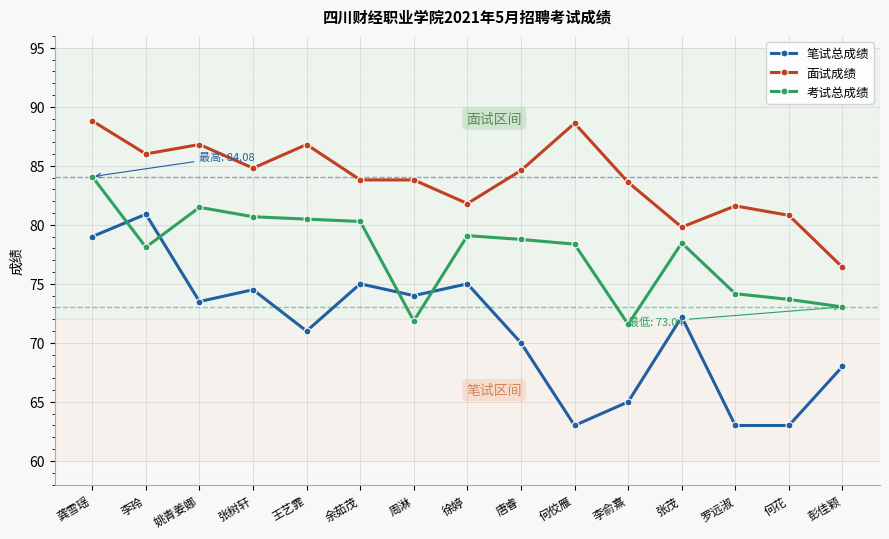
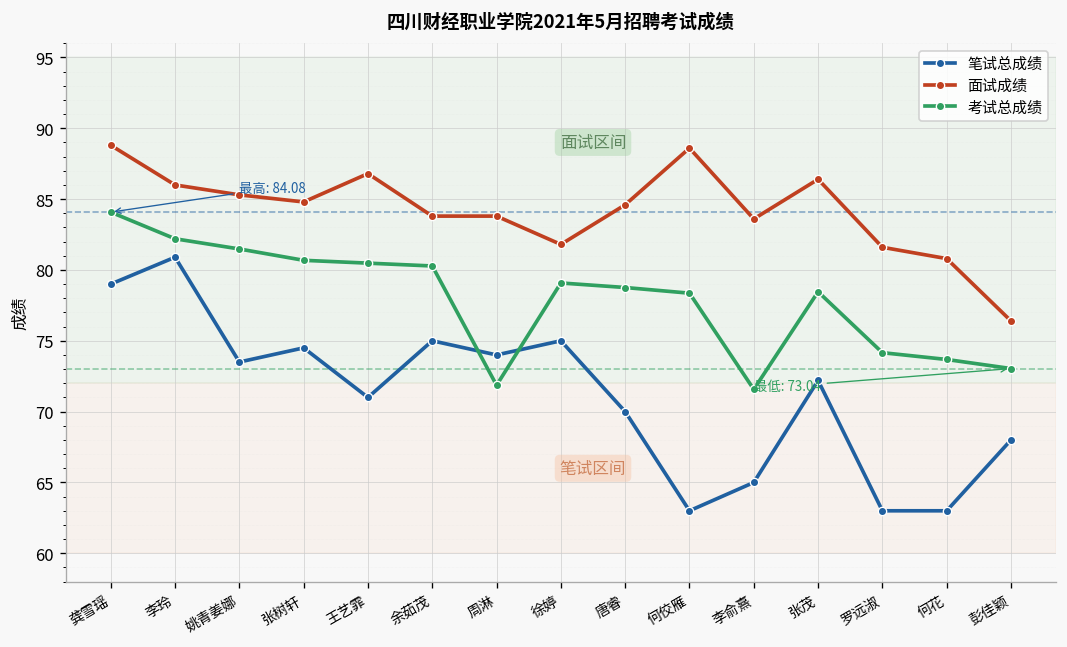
考试总成绩, 李玲: 78.1 -> 82.2
面试成绩, 姚青姜娜: 86.8 -> 85.3
面试成绩, 张茂: 79.8 -> 86.4
